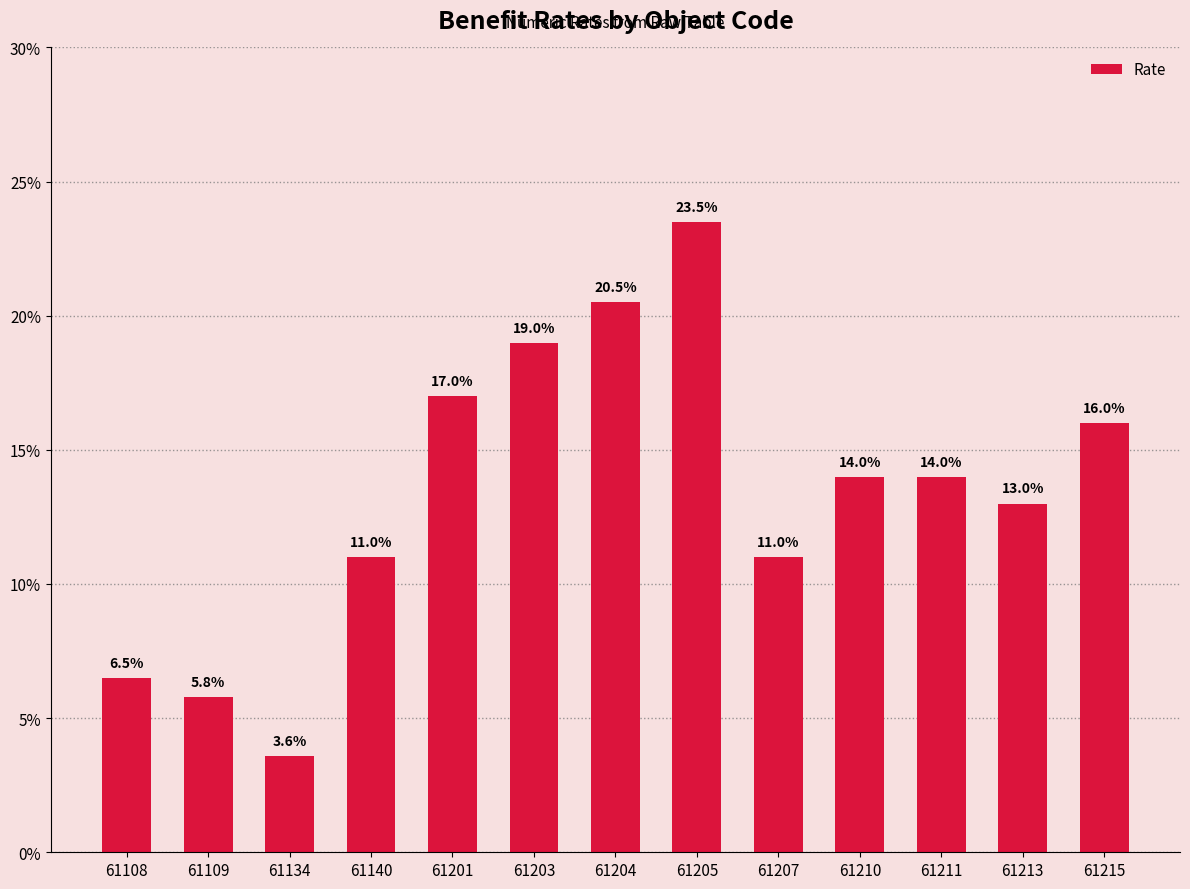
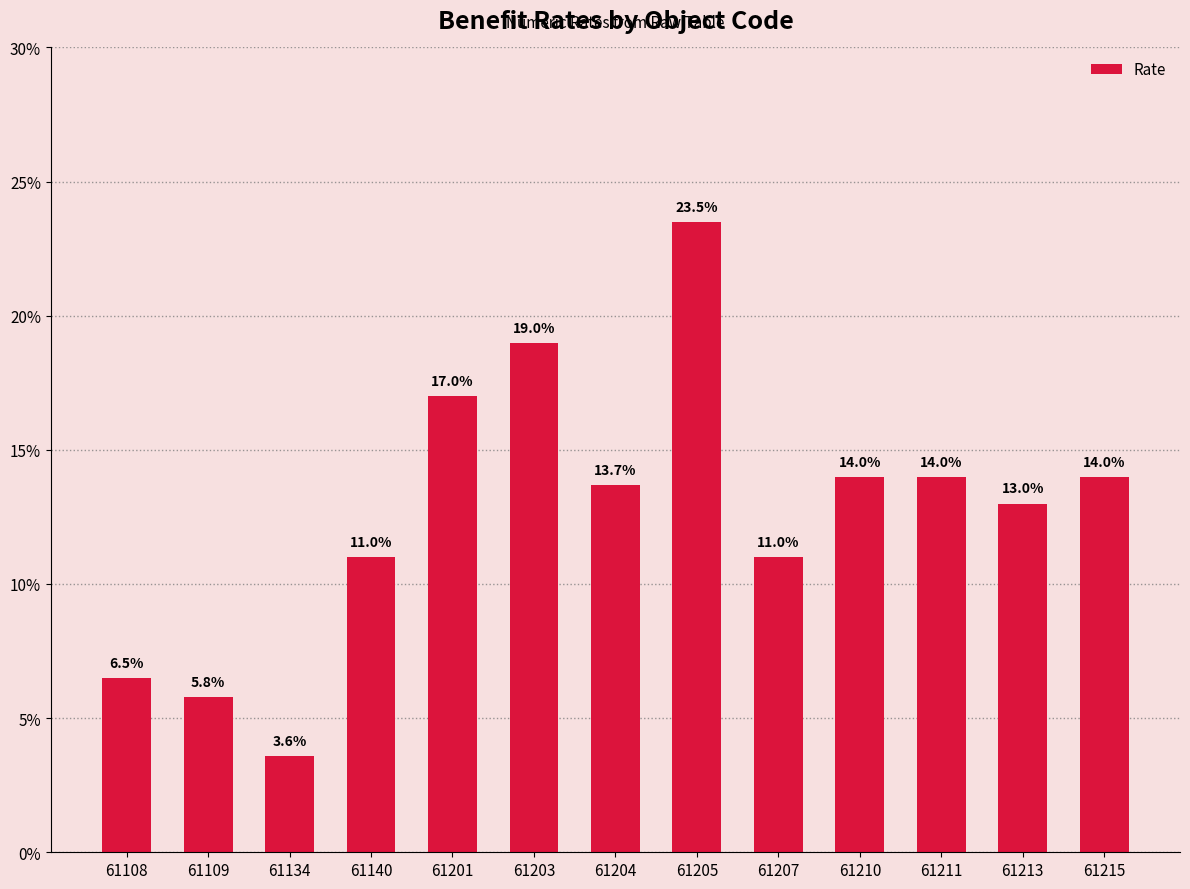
61204: 20.5% -> 13.7%
61215: 16.0% -> 14.0%
